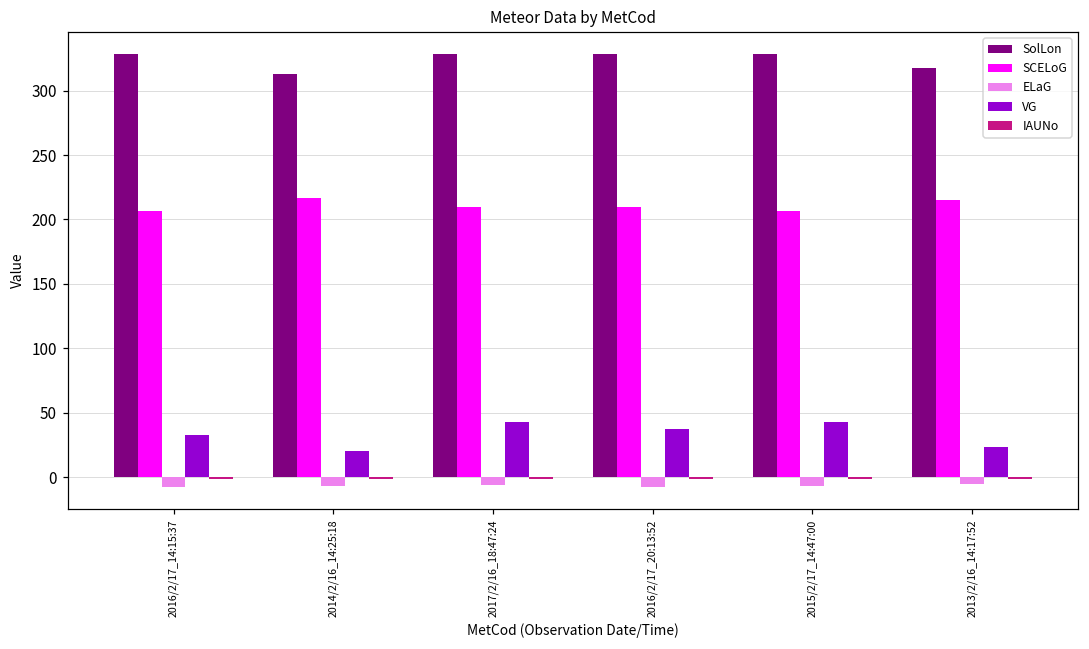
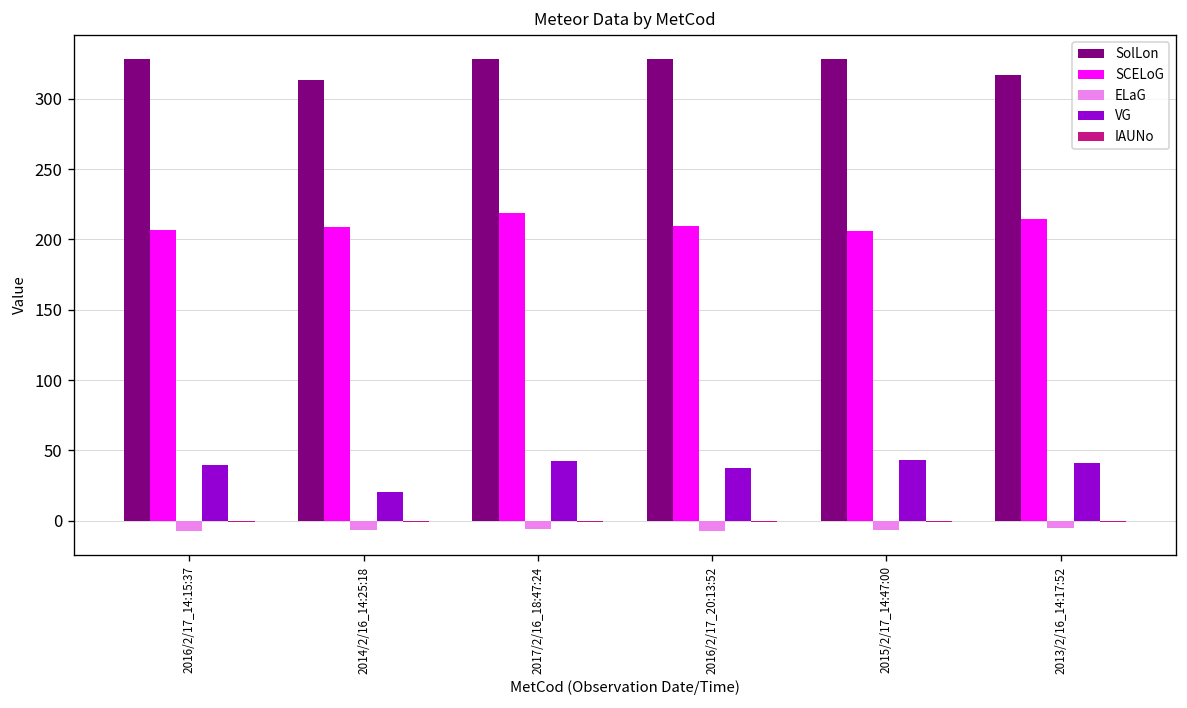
VG, 2016/2/17_14:15:37: 33 -> 40
SCELoG, 2014/2/16_14:25:18: 217 -> 209
SCELoG, 2017/2/16_18:47:24: 210 -> 219
VG, 2013/2/16_14:17:52: 23 -> 41
